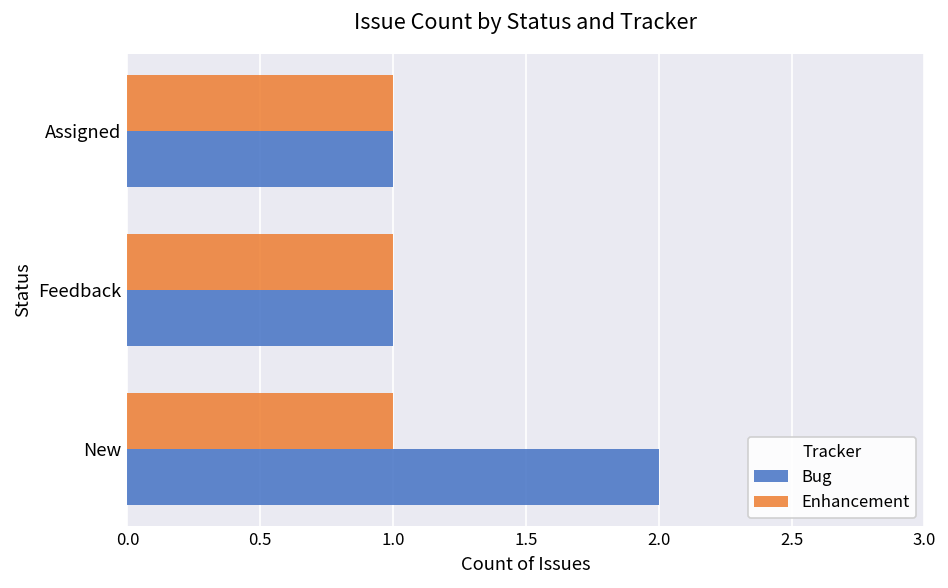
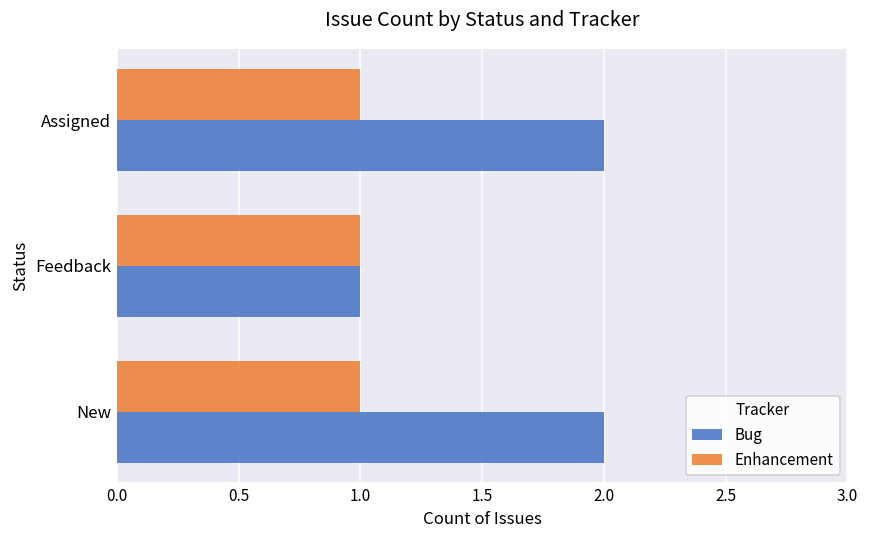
Bug, Assigned: 1 -> 2
